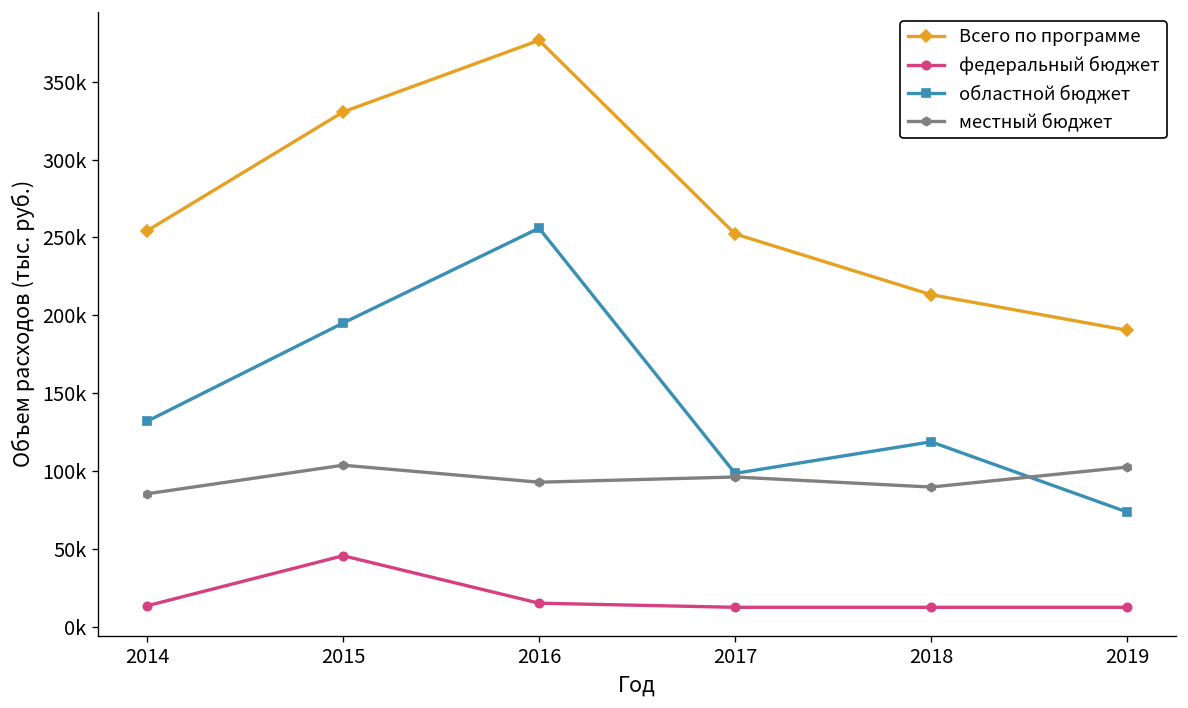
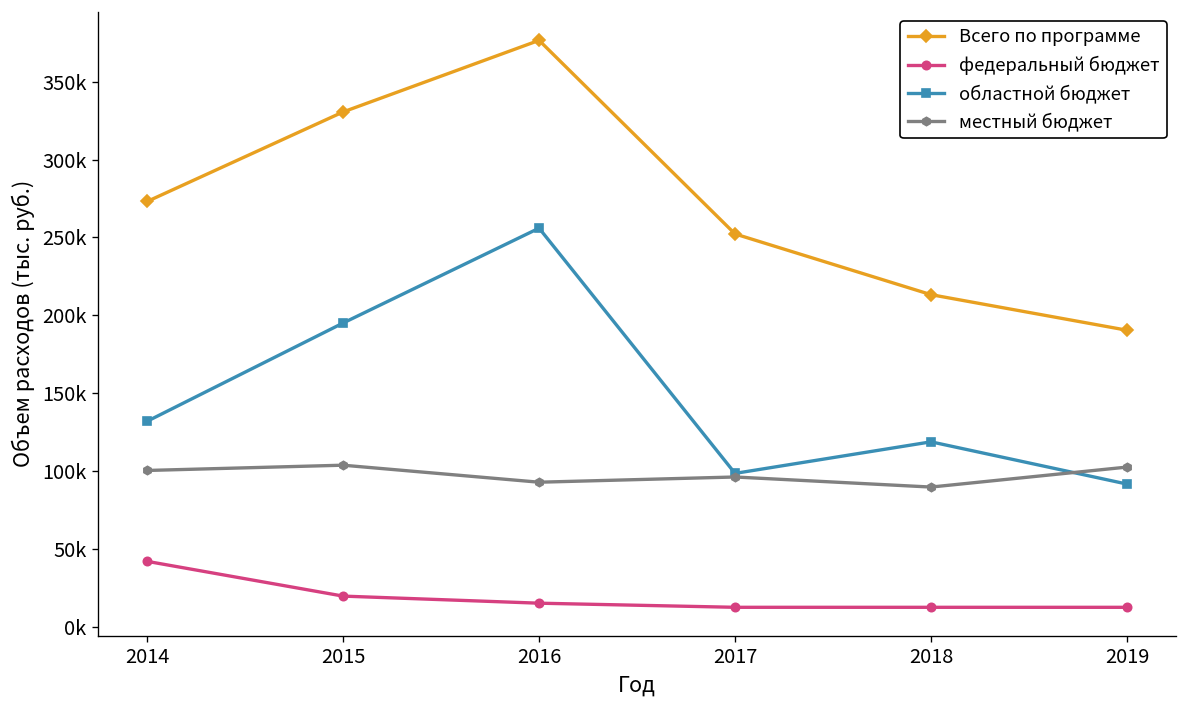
Всего по программе, 2014: 254000 -> 273000
федеральный бюджет, 2014: 13000 -> 42000
местный бюджет, 2014: 85000 -> 100000
федеральный бюджет, 2015: 46000 -> 20000
областной бюджет, 2019: 74000 -> 92000
